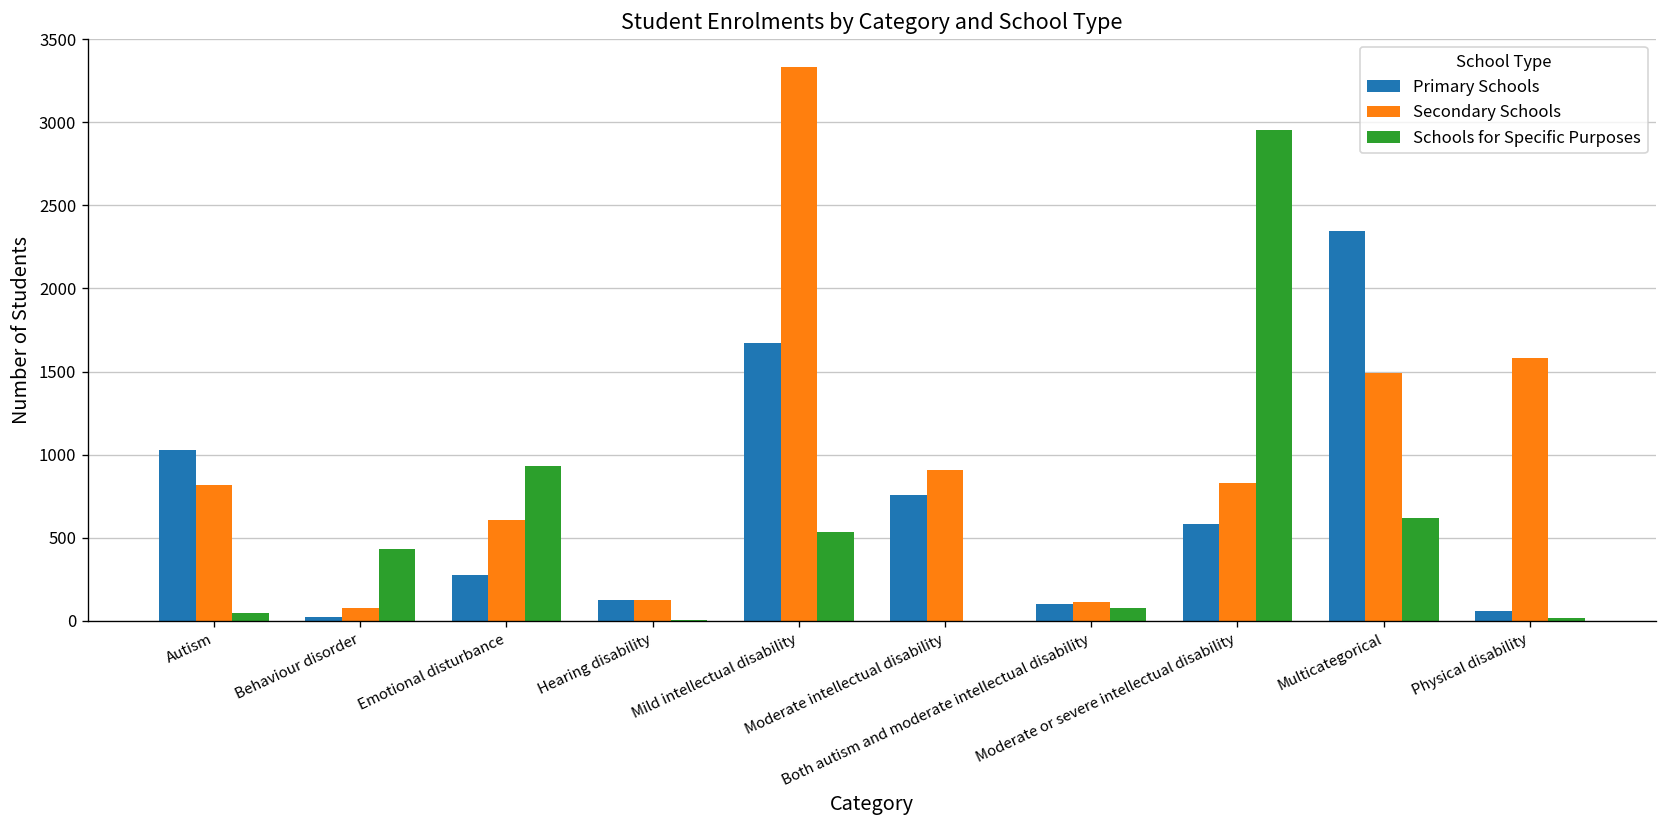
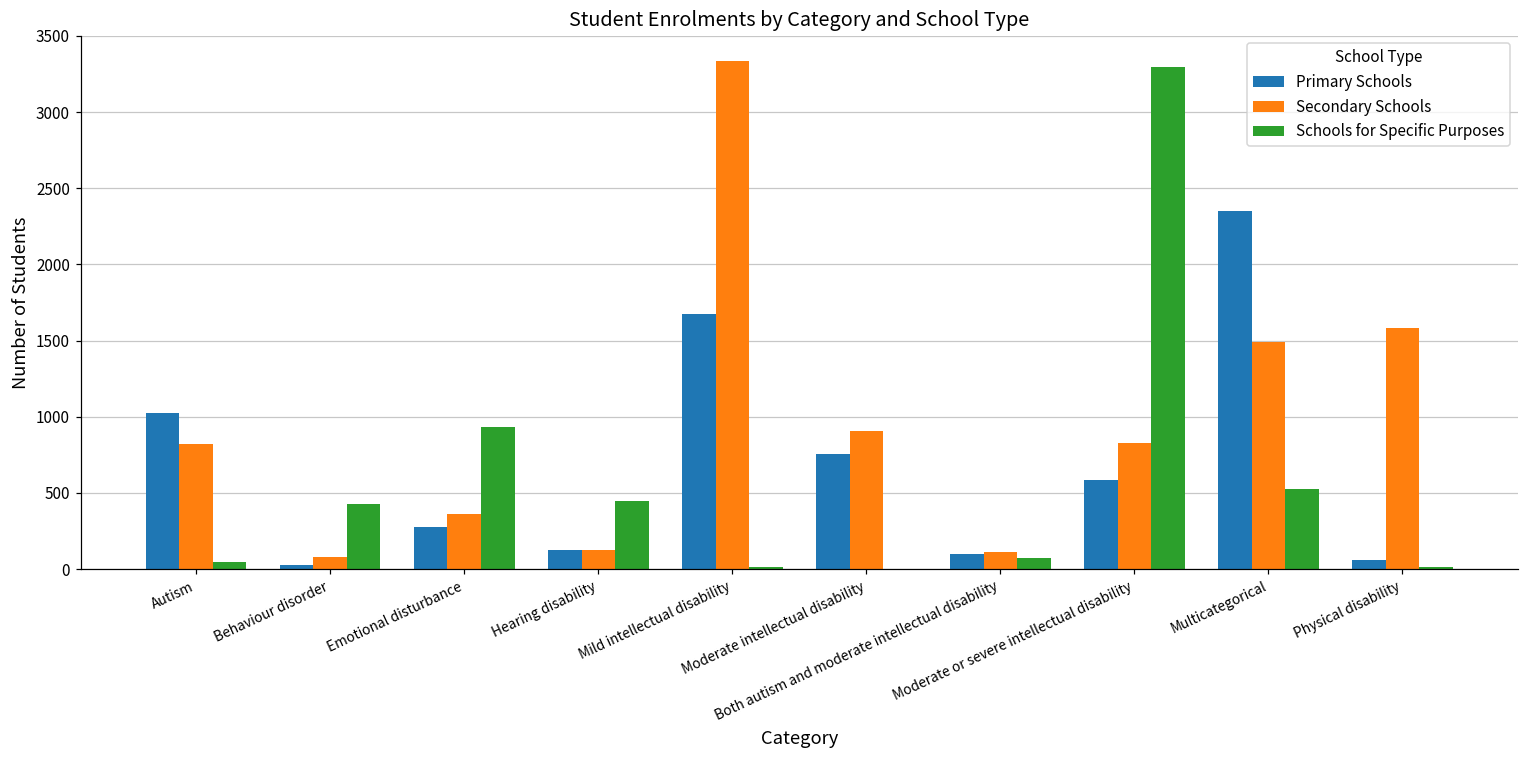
Secondary Schools, Emotional disturbance: 610 -> 360
Schools for Specific Purposes, Hearing disability: 0 -> 450
Schools for Specific Purposes, Mild intellectual disability: 540 -> 10
Schools for Specific Purposes, Moderate or severe intellectual disability: 2950 -> 3300
Schools for Specific Purposes, Multicategorical: 620 -> 530
